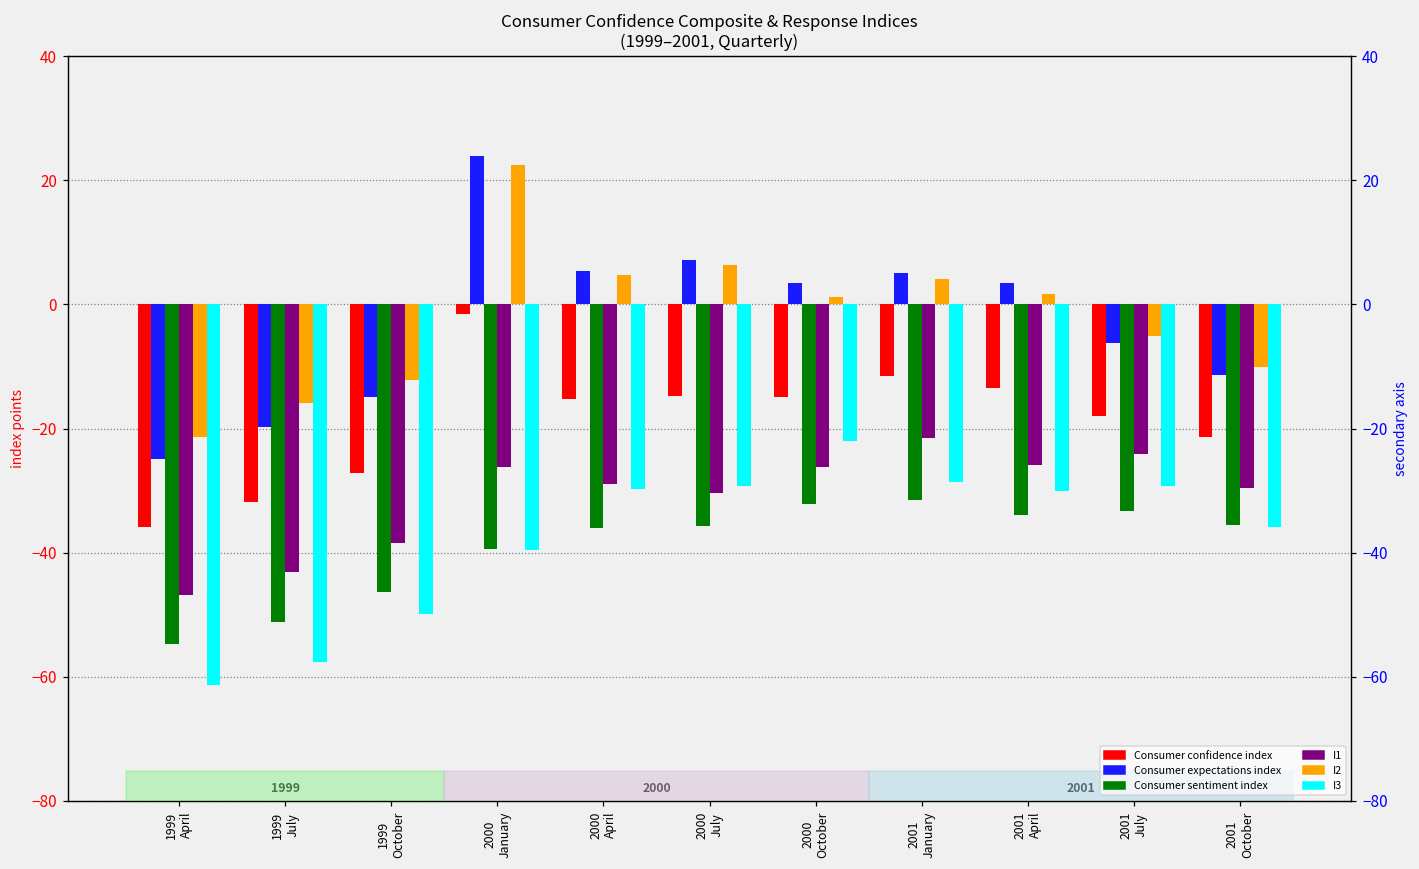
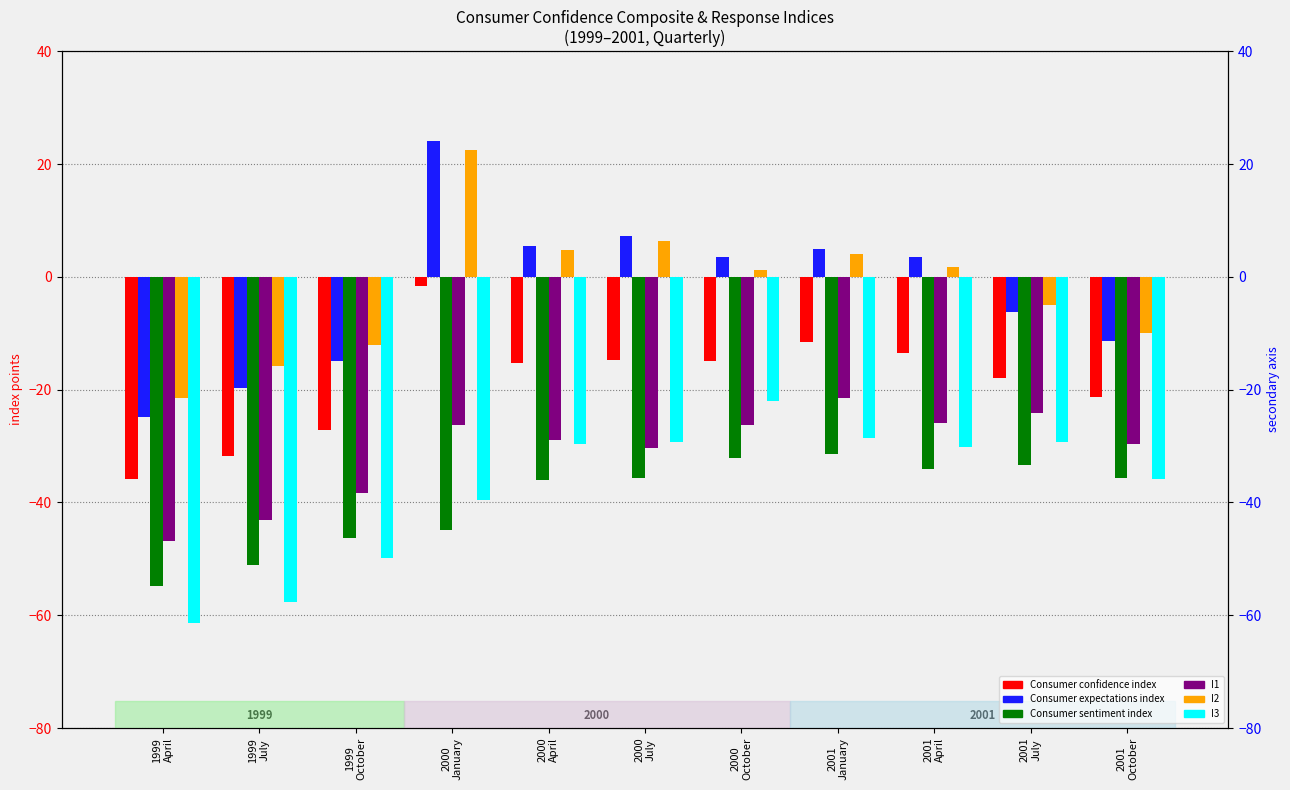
Consumer sentiment index, 2000 January: -39 -> -45
